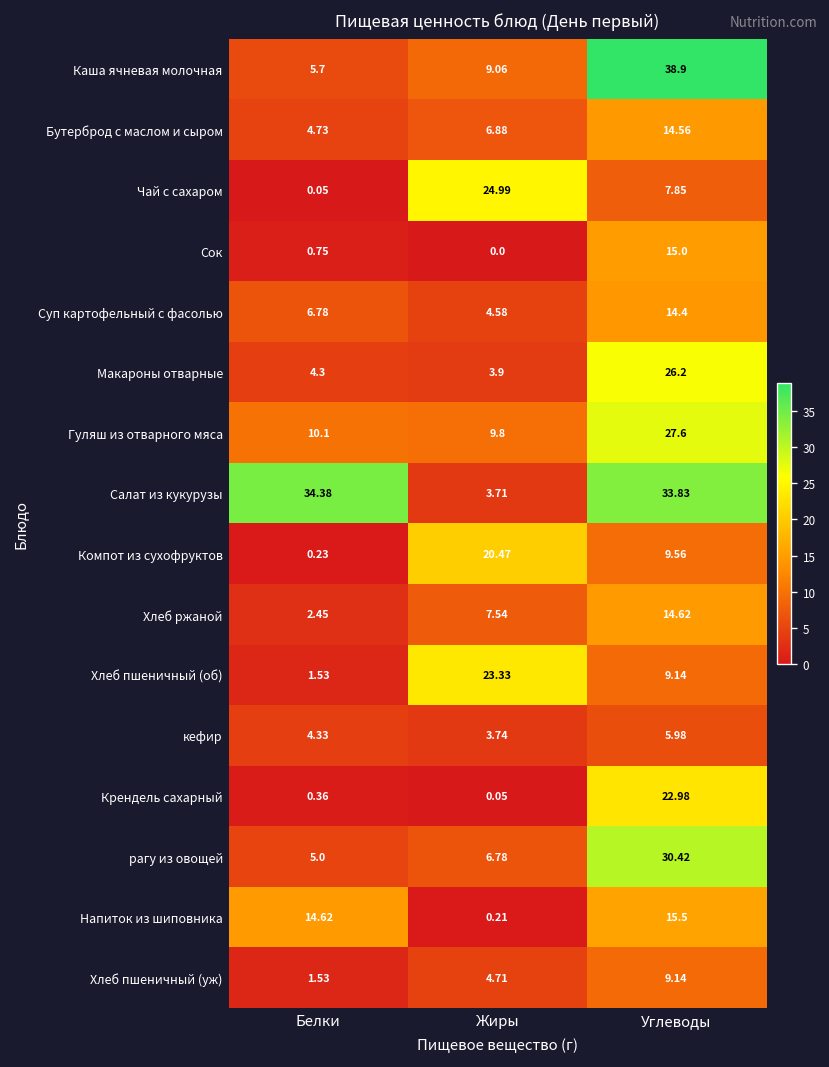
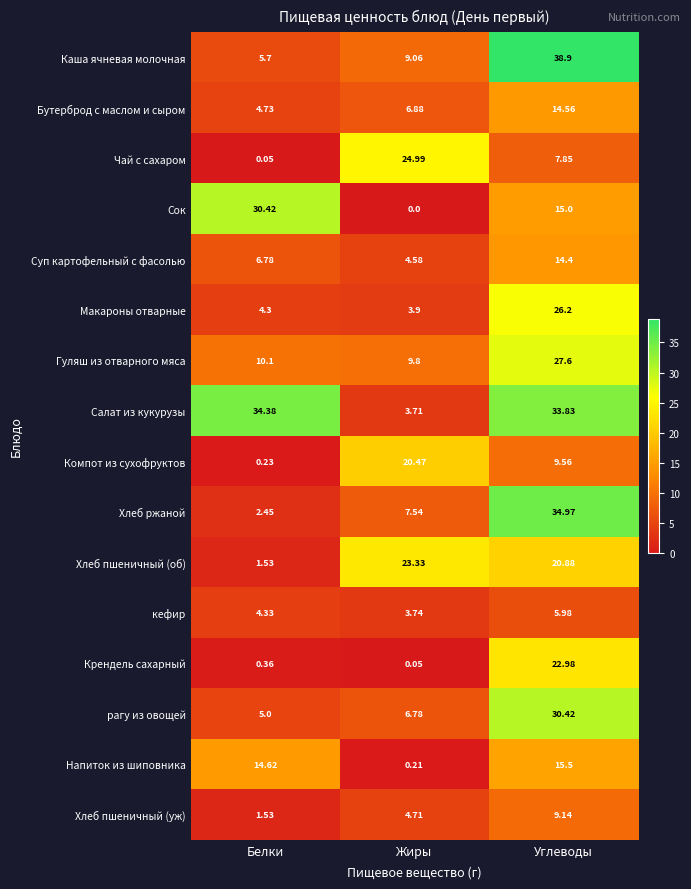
Сок, Белки: 0.75 -> 30.42
Хлеб ржаной, Углеводы: 14.62 -> 34.97
Хлеб пшеничный (об), Углеводы: 9.14 -> 20.88
